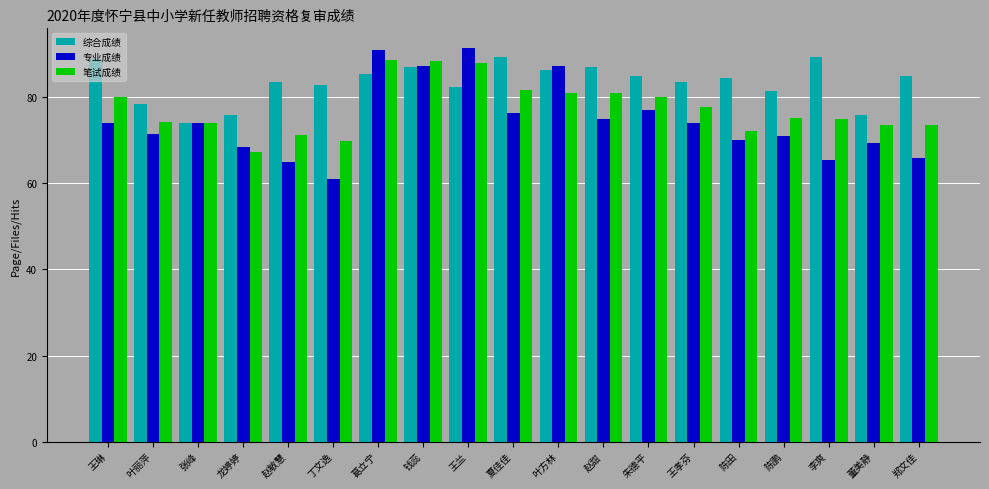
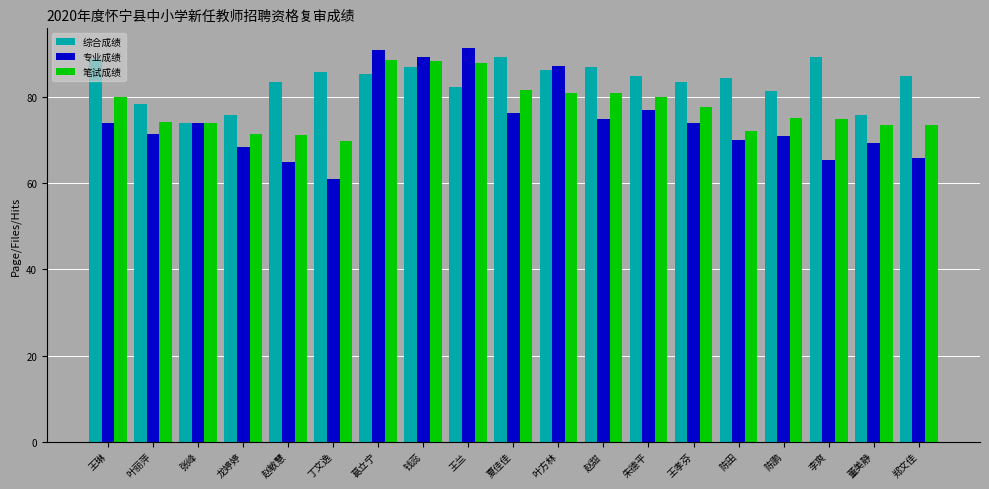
笔试成绩, 龙婷婷: 67 -> 72
综合成绩, 丁文逸: 83 -> 86
专业成绩, 钱蕊: 87 -> 90
